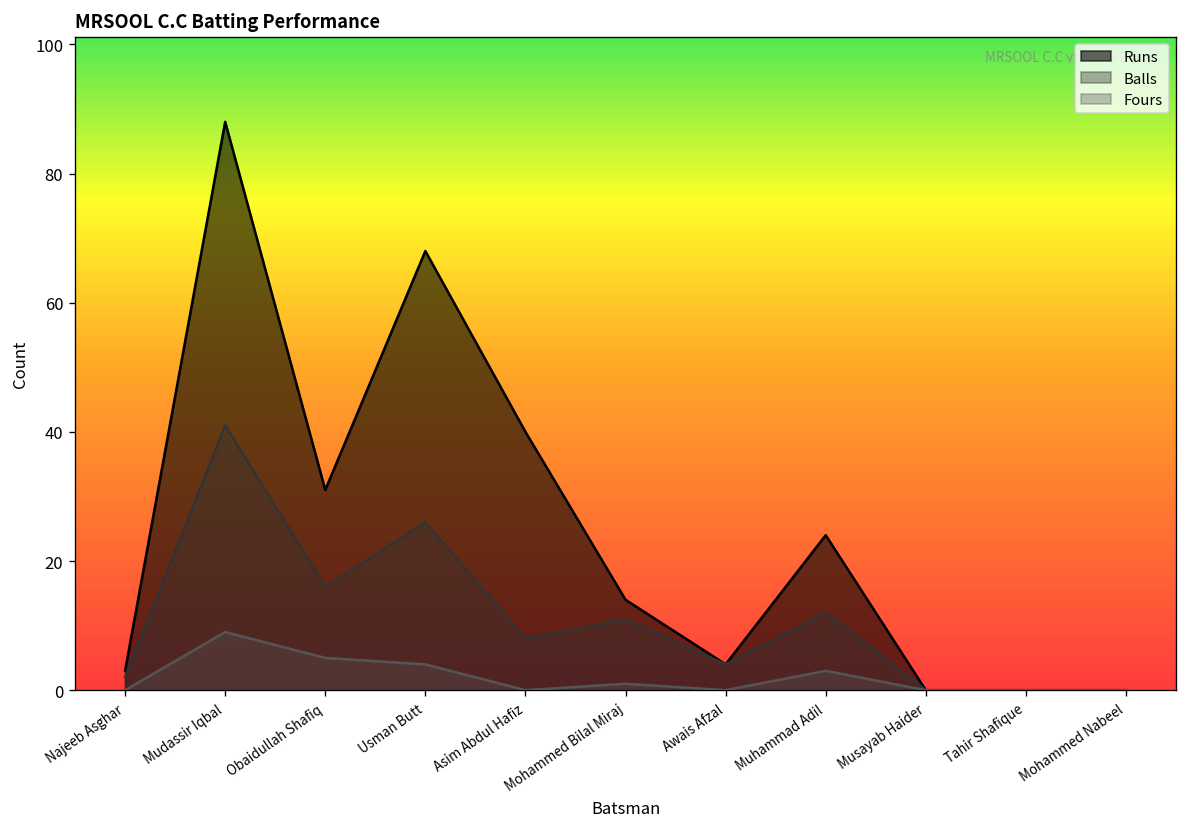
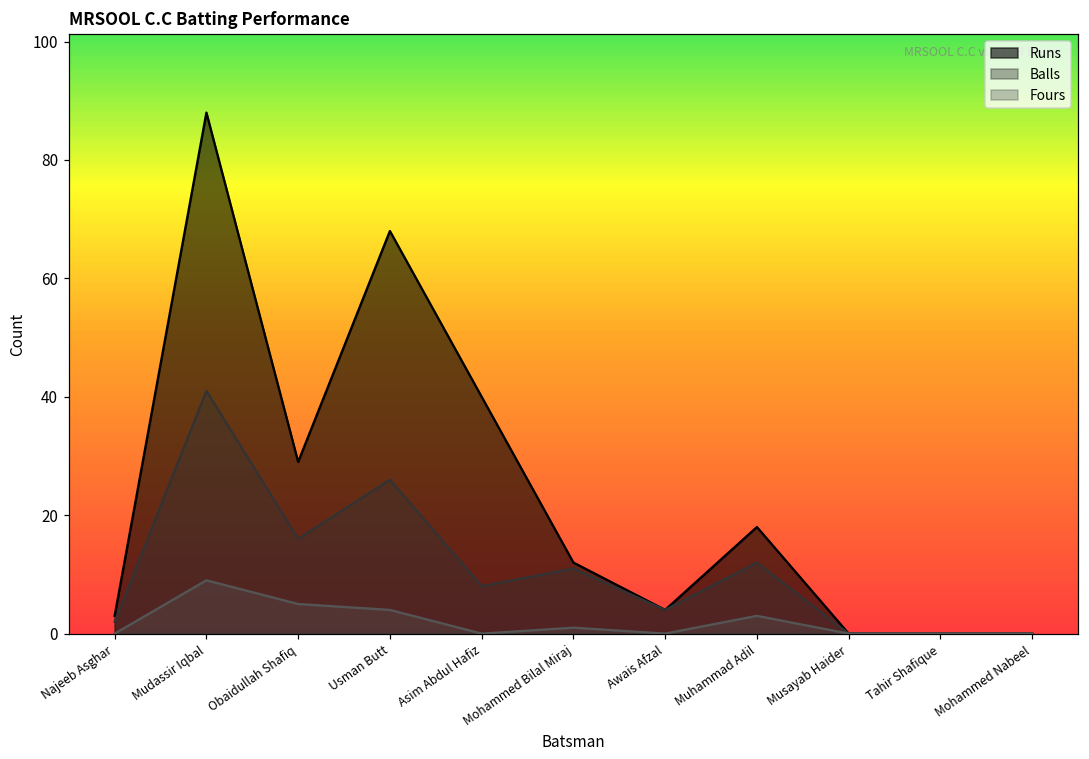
Runs, Obaidullah Shafiq: 31 -> 29
Runs, Mohammed Bilal Miraj: 14 -> 12
Runs, Muhammad Adil: 24 -> 18
